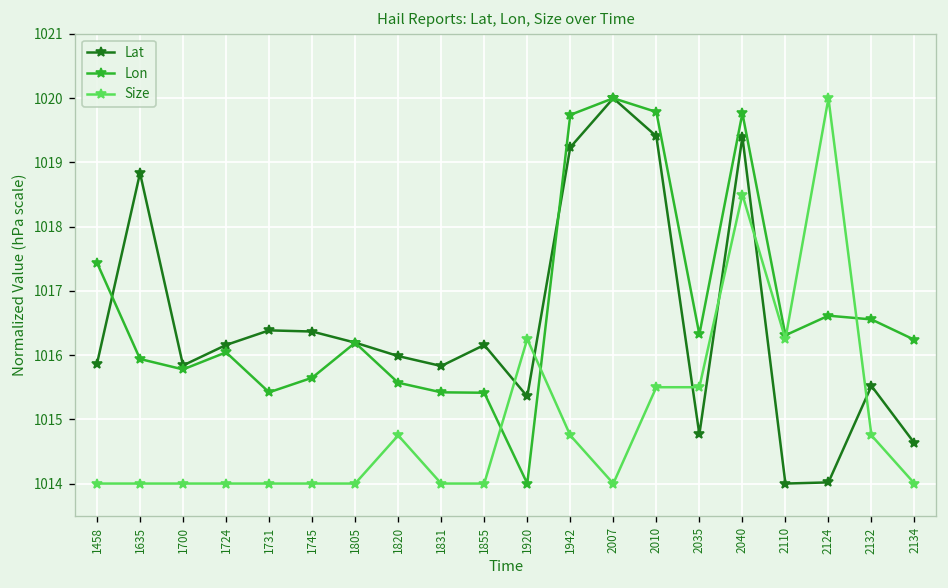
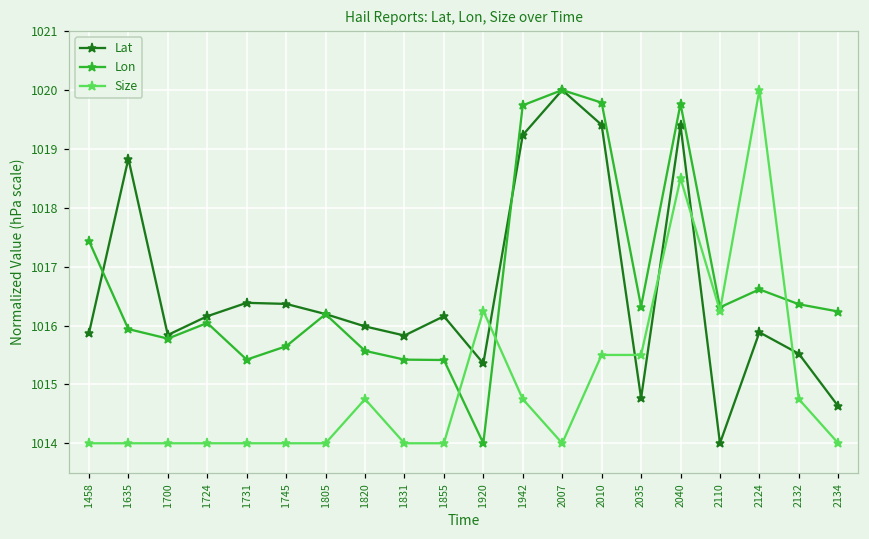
Lat, 2124: 1014.0 -> 1015.9
Lon, 2132: 1016.6 -> 1016.4
